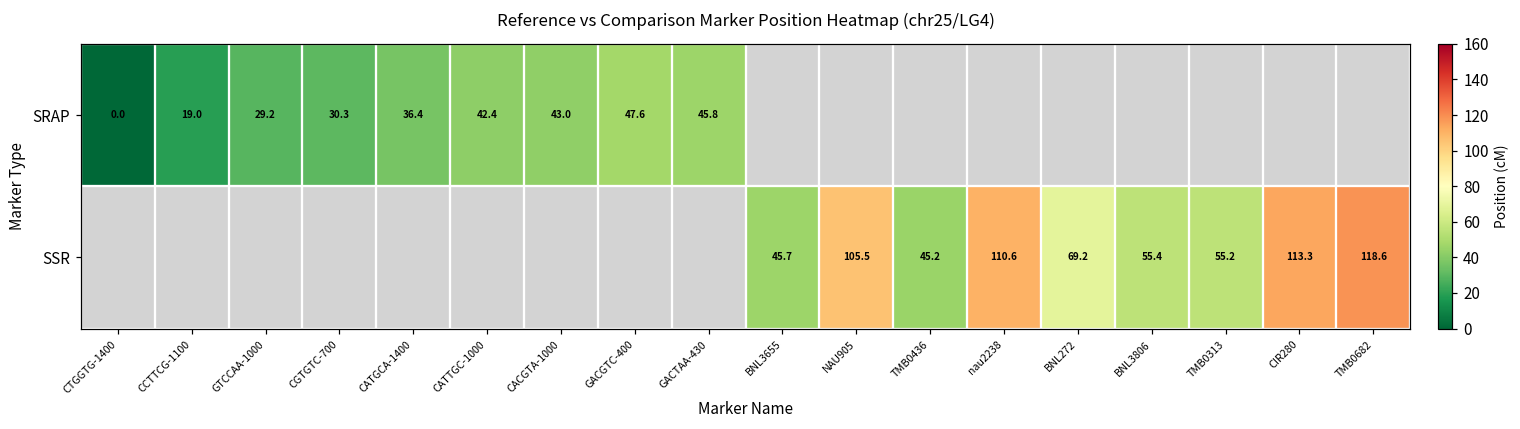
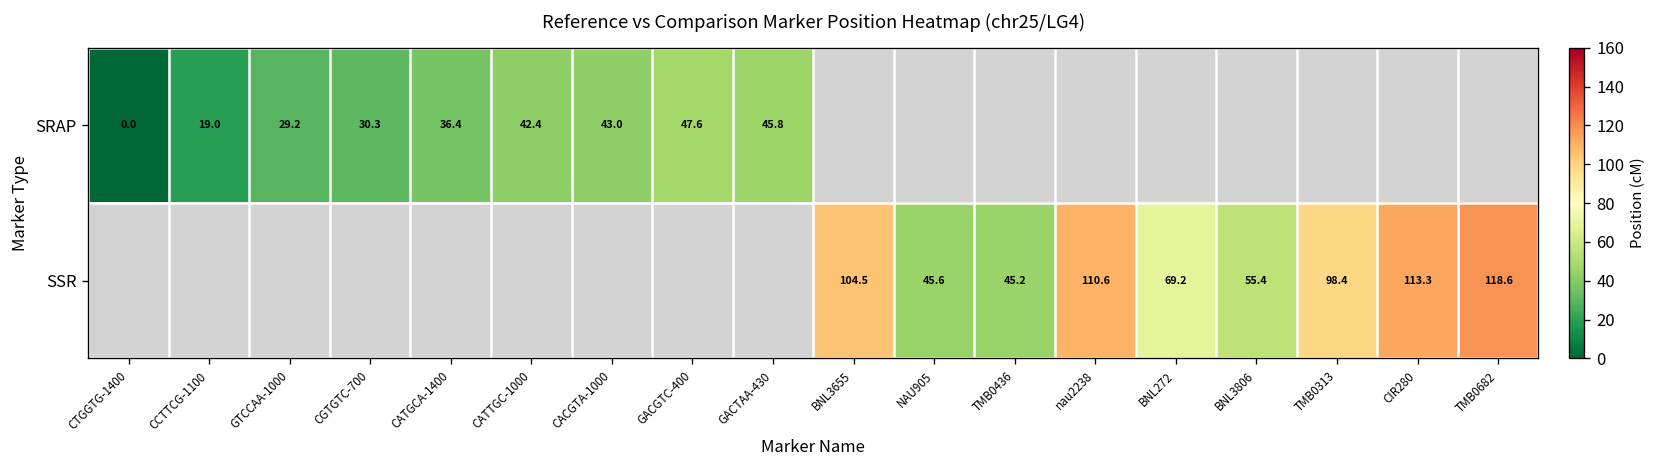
SSR, BNL3655: 45.7 -> 104.5
SSR, NAU905: 105.5 -> 45.6
SSR, TMB0313: 55.2 -> 98.4
